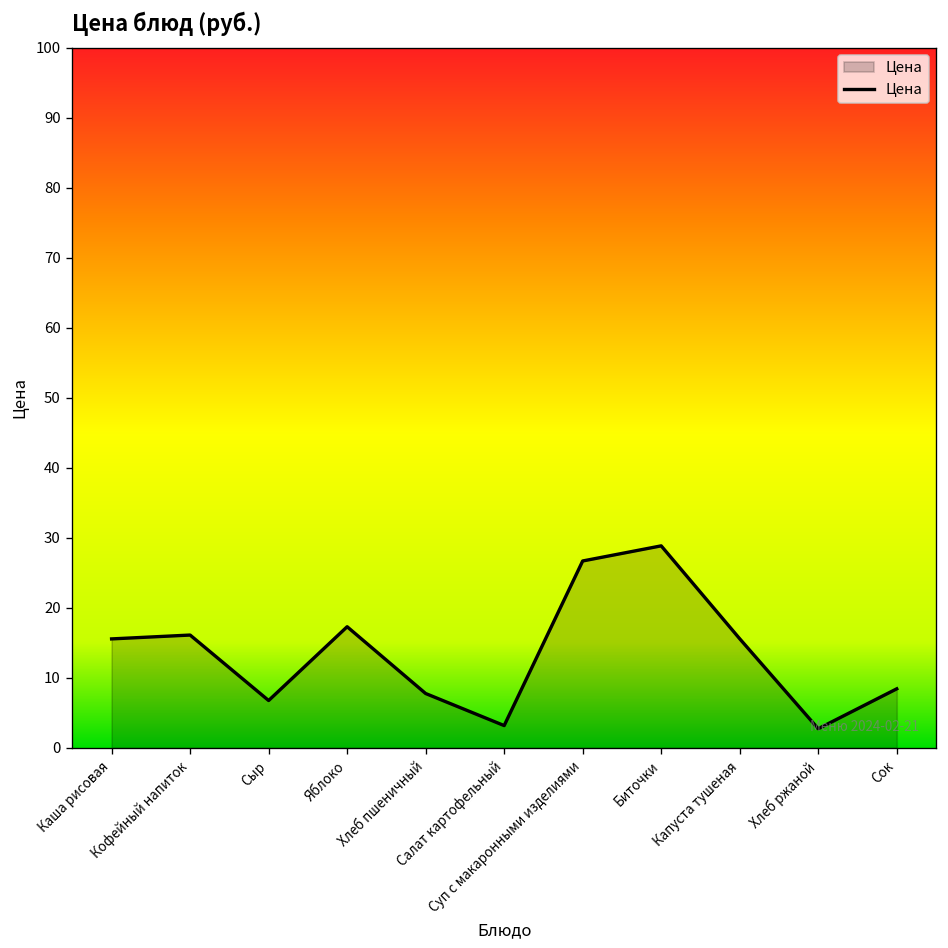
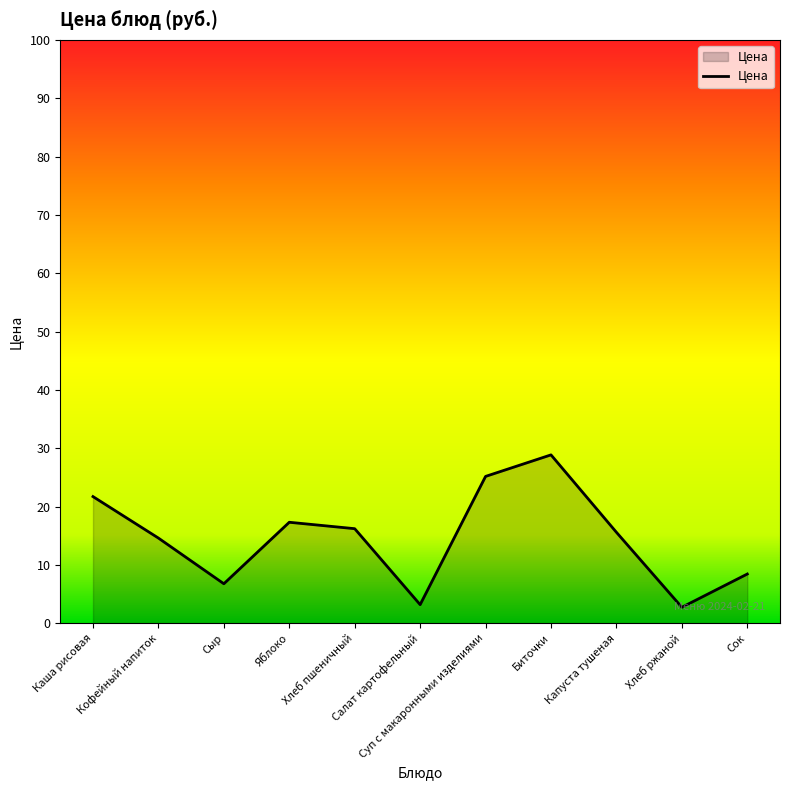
Каша рисовая: 16 -> 22
Кофейный напиток: 16 -> 15
Хлеб пшеничный: 8 -> 16
Суп с макаронными изделиями: 27 -> 25
